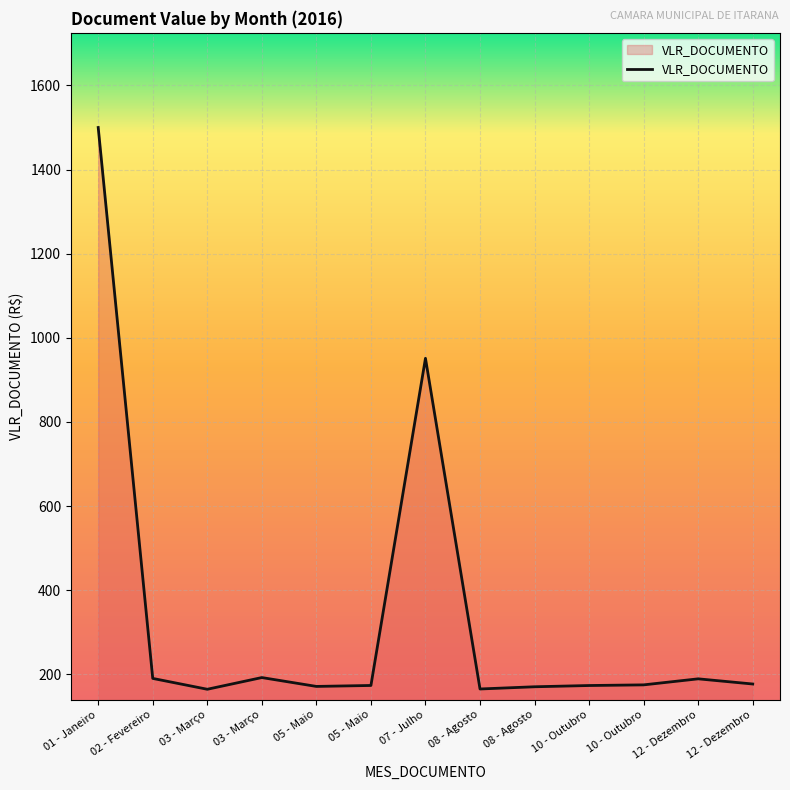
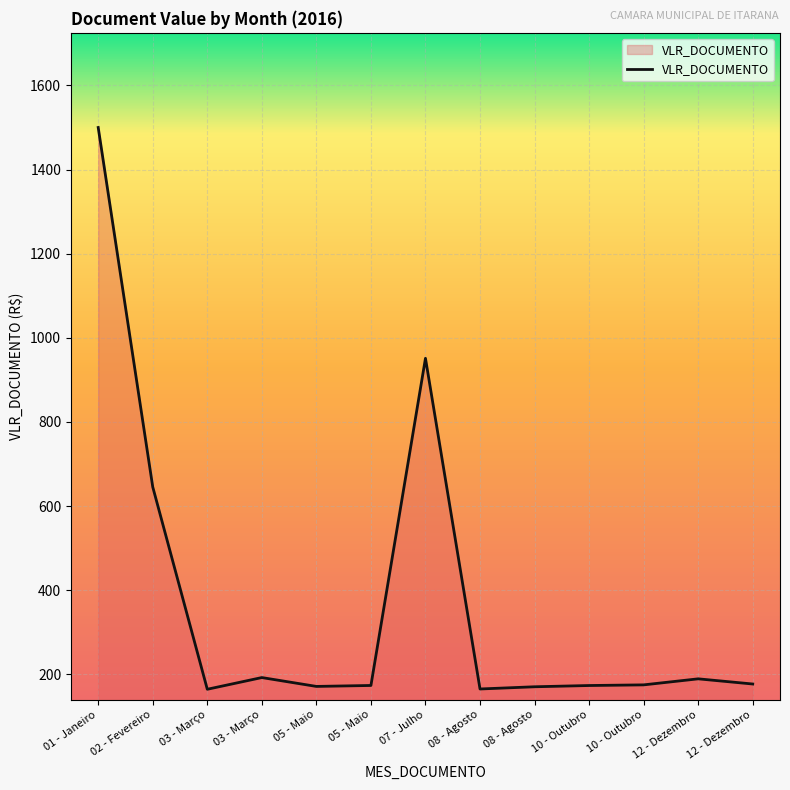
02 - Fevereiro: 190 -> 650
